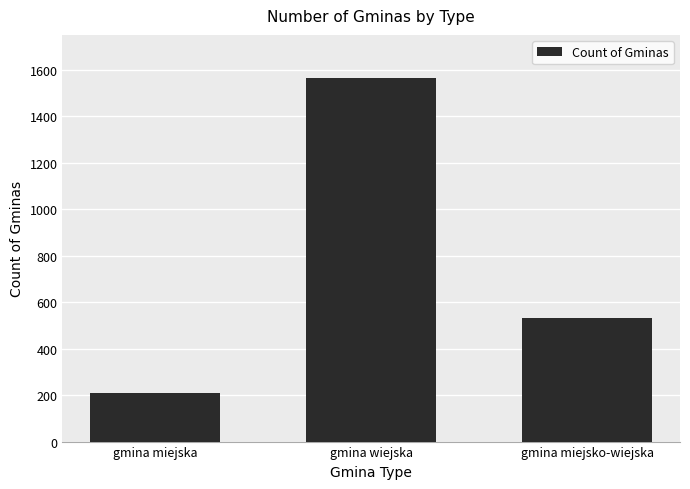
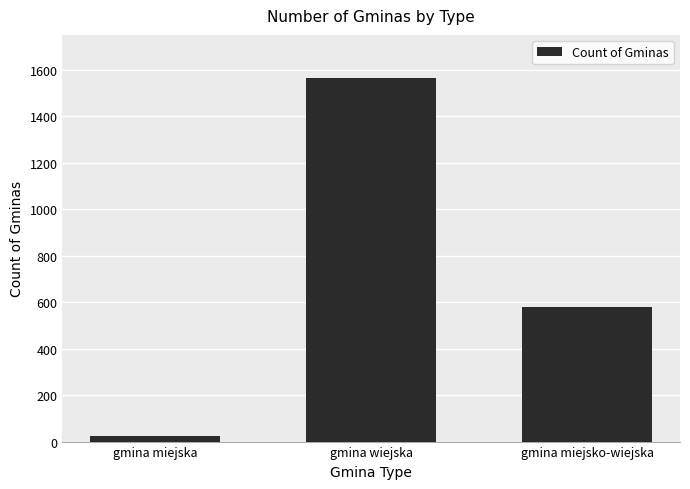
gmina miejska: 210 -> 20
gmina miejsko-wiejska: 530 -> 580
